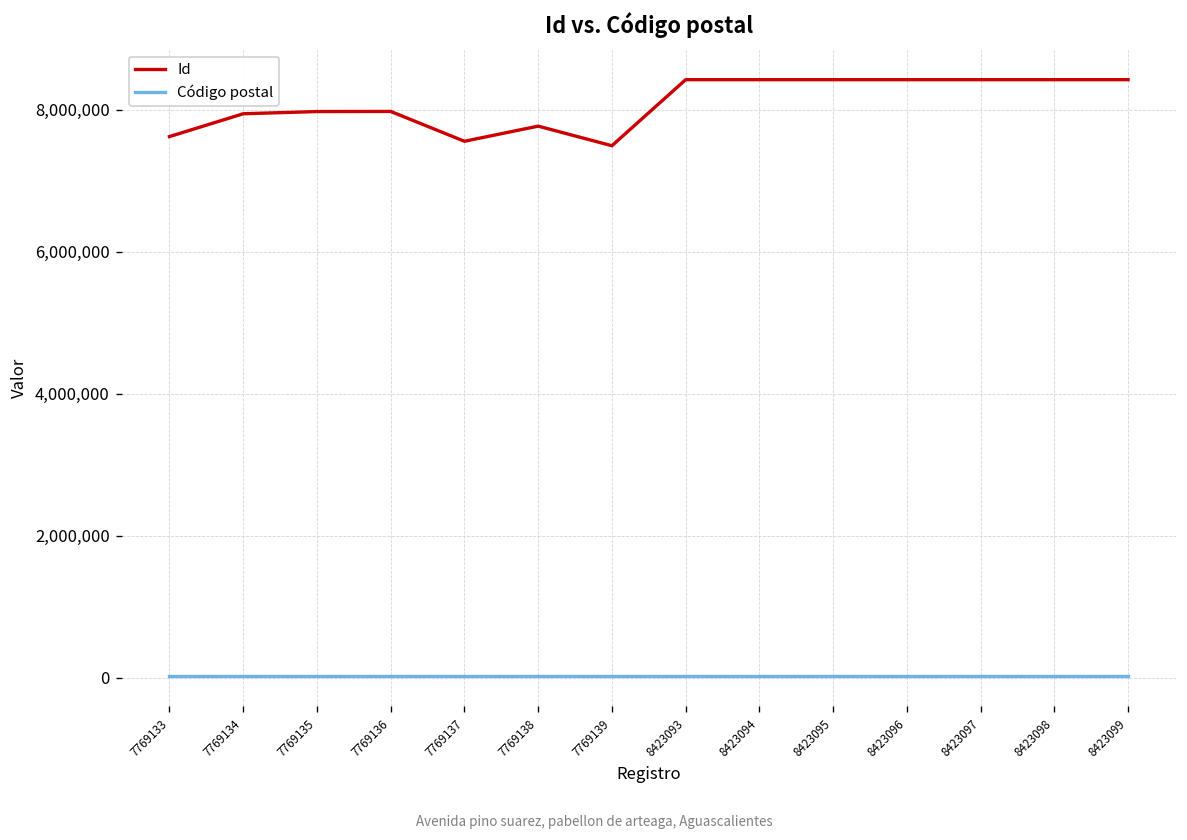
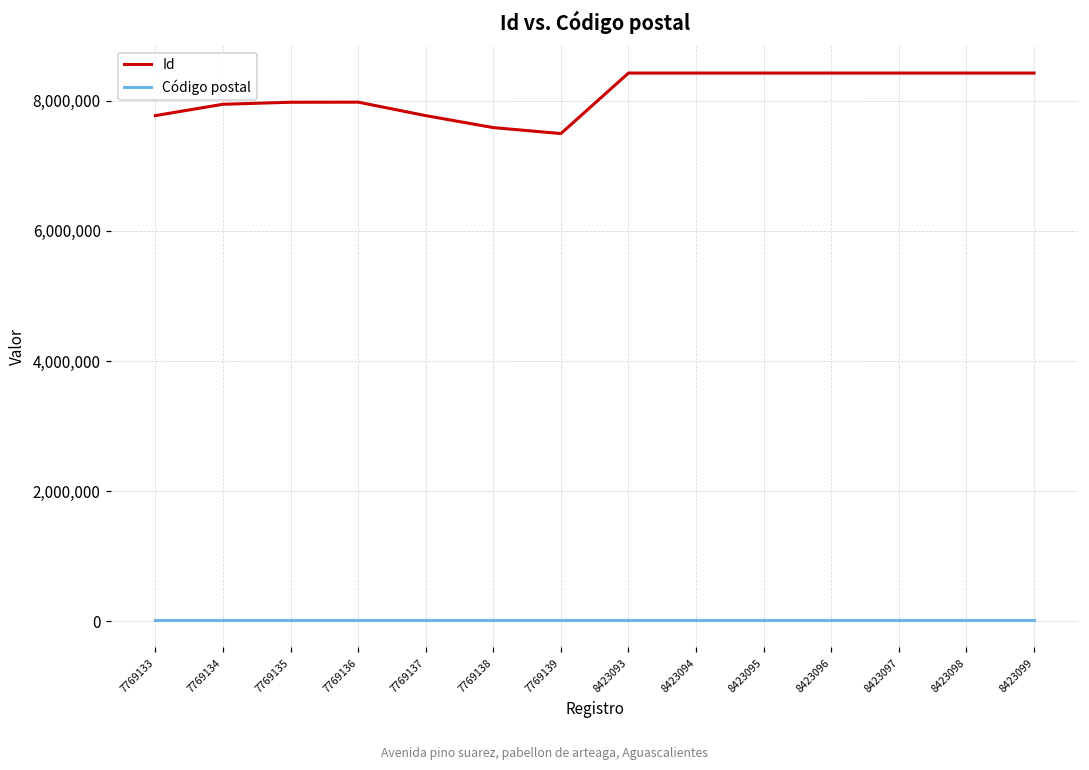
Id, 7769133: 7,600,000 -> 7,800,000
Id, 7769137: 7,600,000 -> 7,800,000
Id, 7769138: 7,800,000 -> 7,600,000
